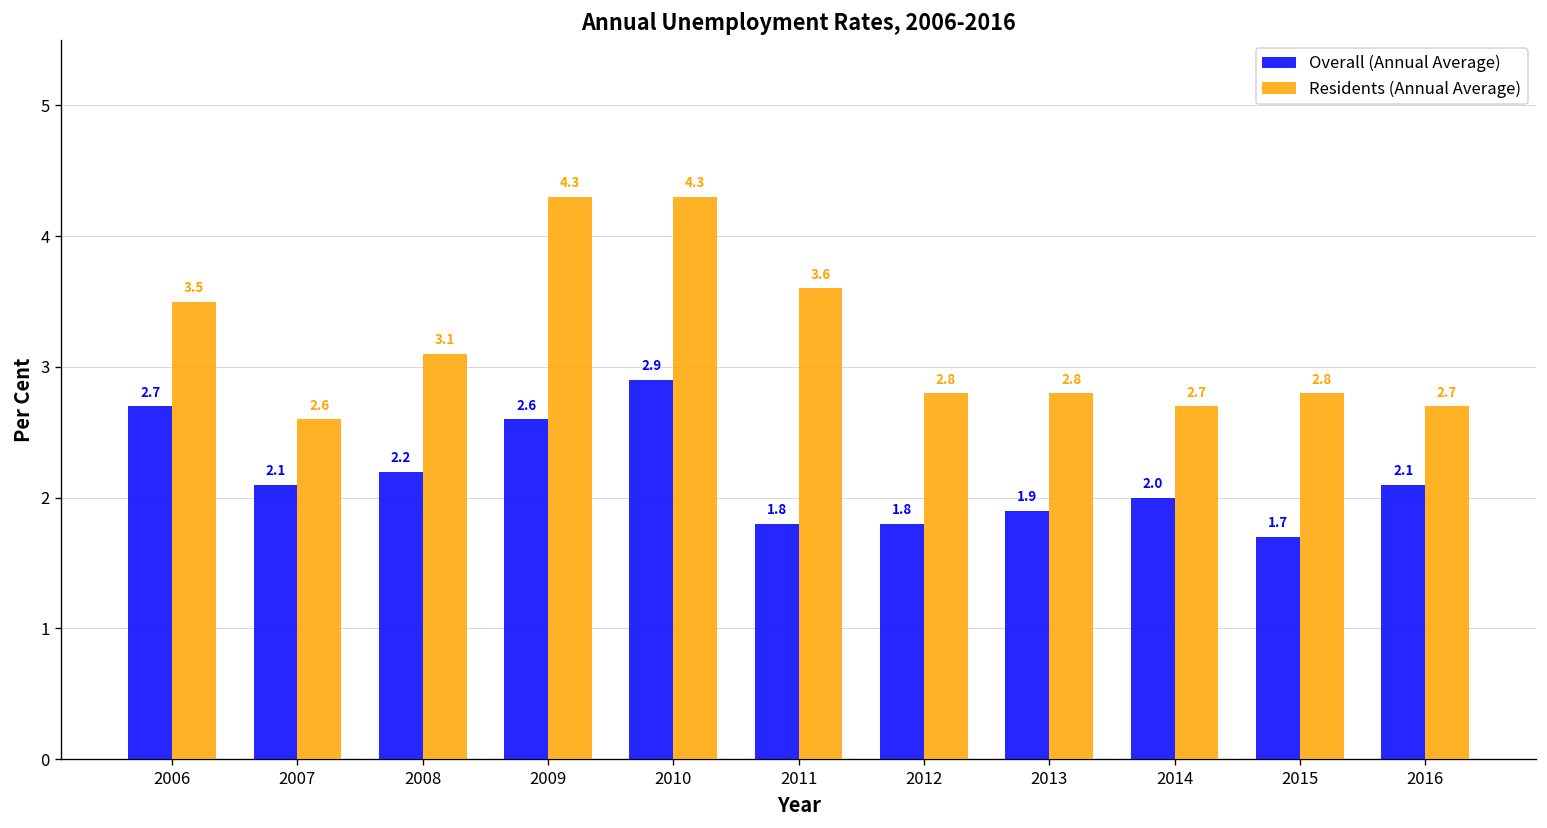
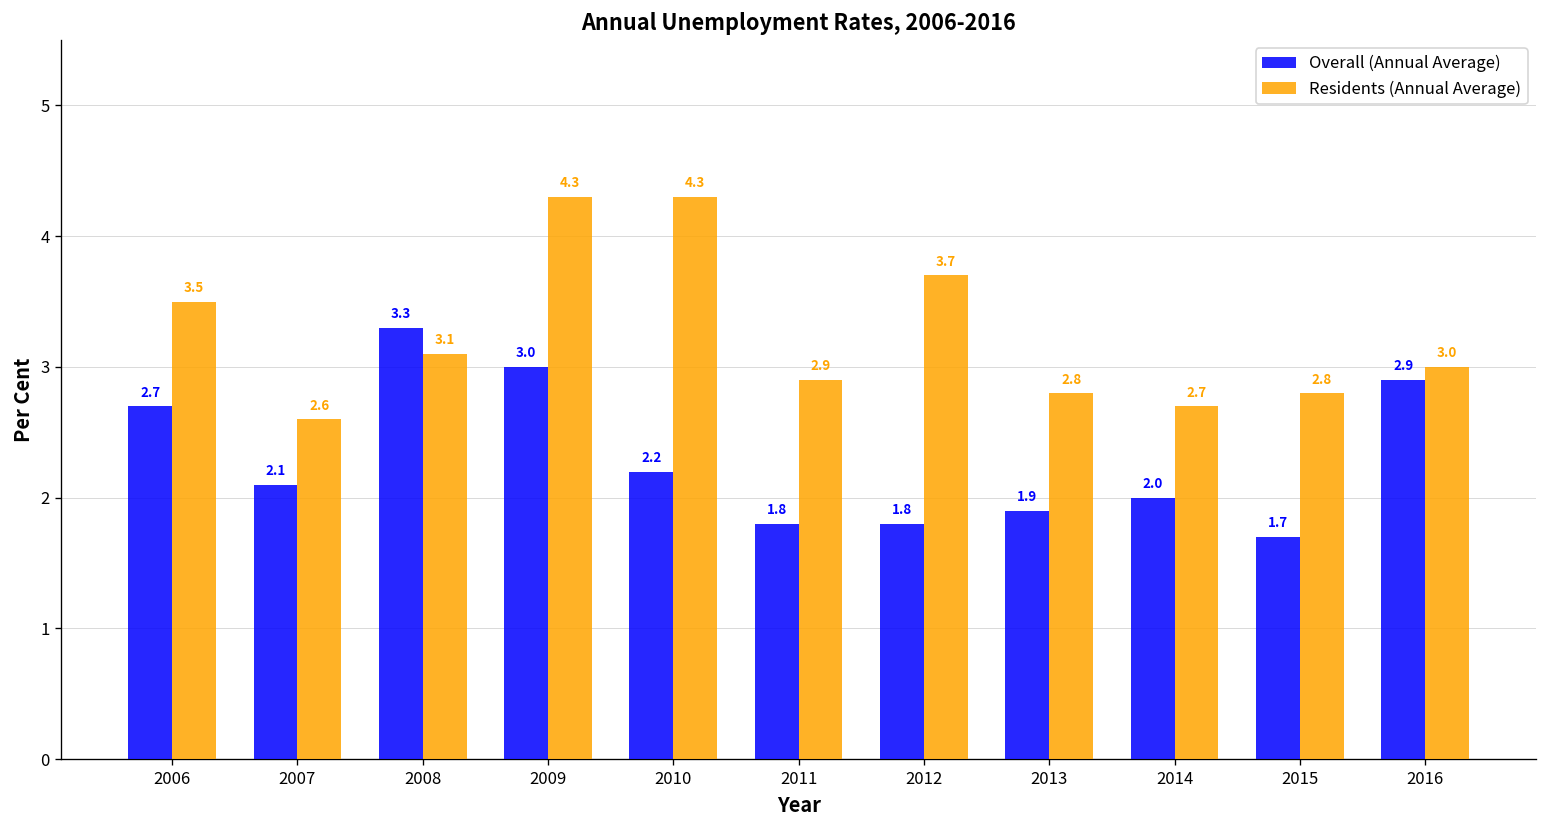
Overall (Annual Average), 2008: 2.2 -> 3.3
Overall (Annual Average), 2009: 2.6 -> 3.0
Overall (Annual Average), 2010: 2.9 -> 2.2
Residents (Annual Average), 2011: 3.6 -> 2.9
Residents (Annual Average), 2012: 2.8 -> 3.7
Overall (Annual Average), 2016: 2.1 -> 2.9
Residents (Annual Average), 2016: 2.7 -> 3.0
